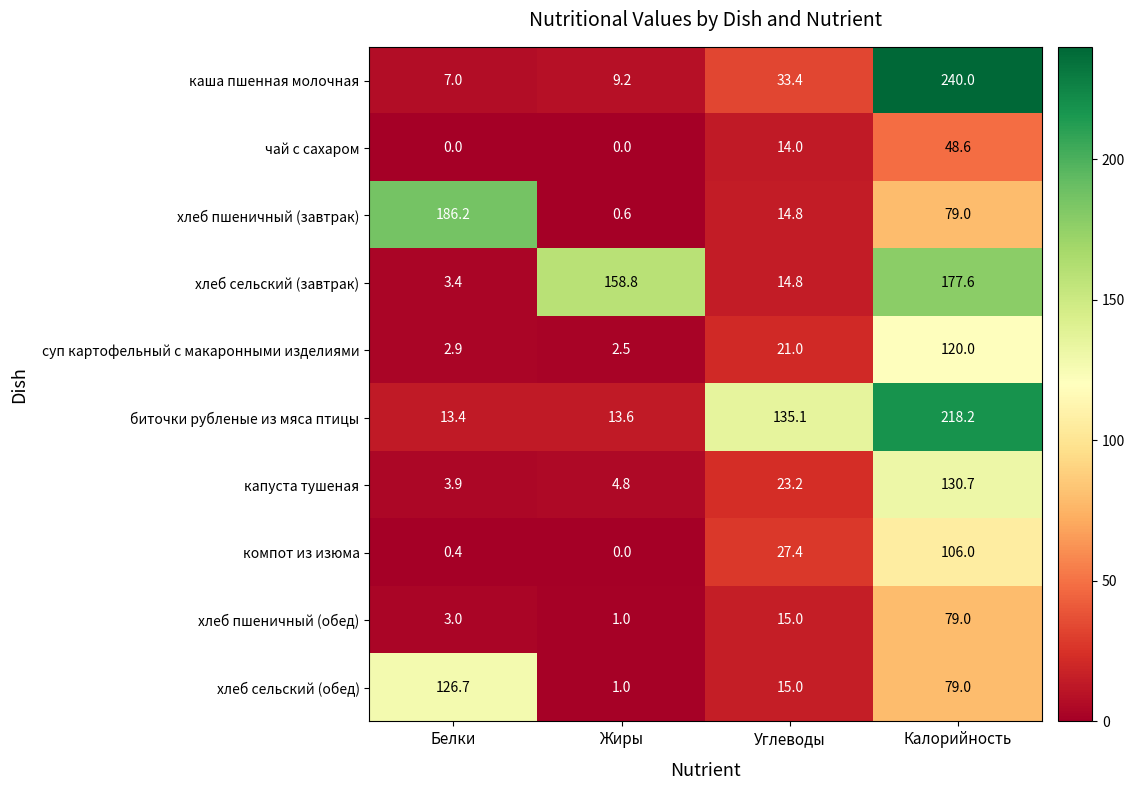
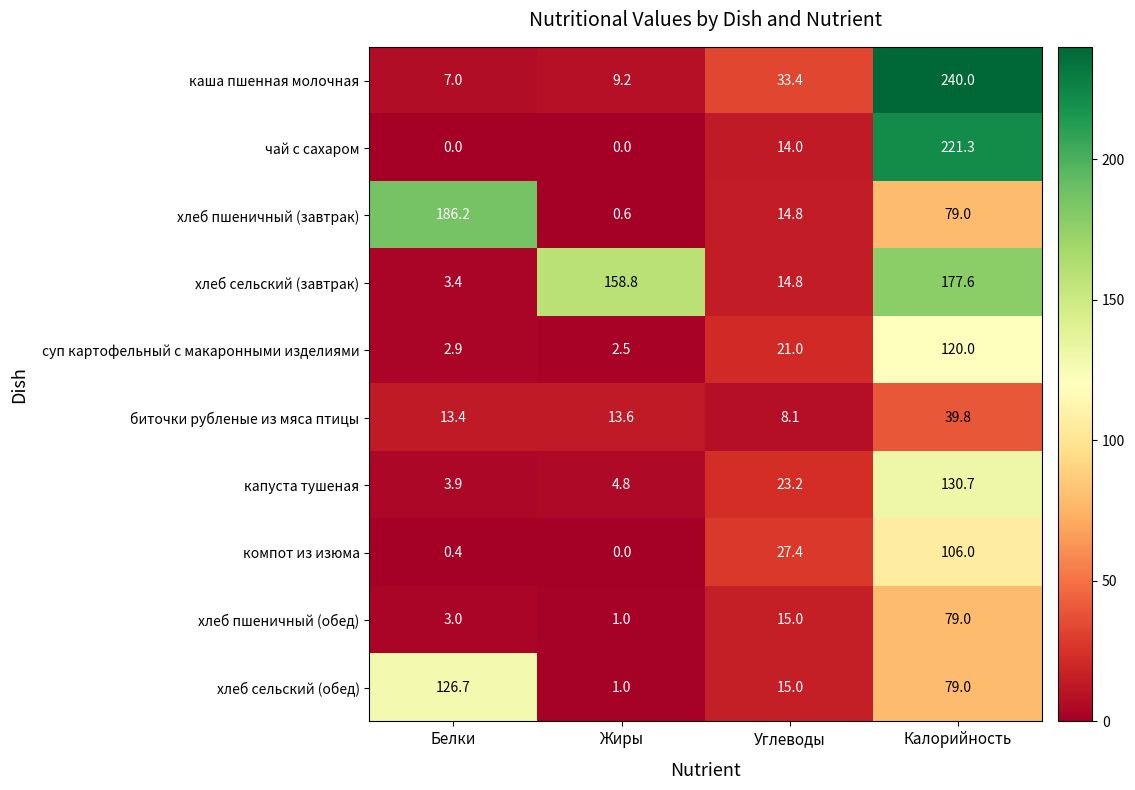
чай с сахаром, Калорийность: 48.6 -> 221.3
биточки рубленые из мяса птицы, Углеводы: 135.1 -> 8.1
биточки рубленые из мяса птицы, Калорийность: 218.2 -> 39.8
